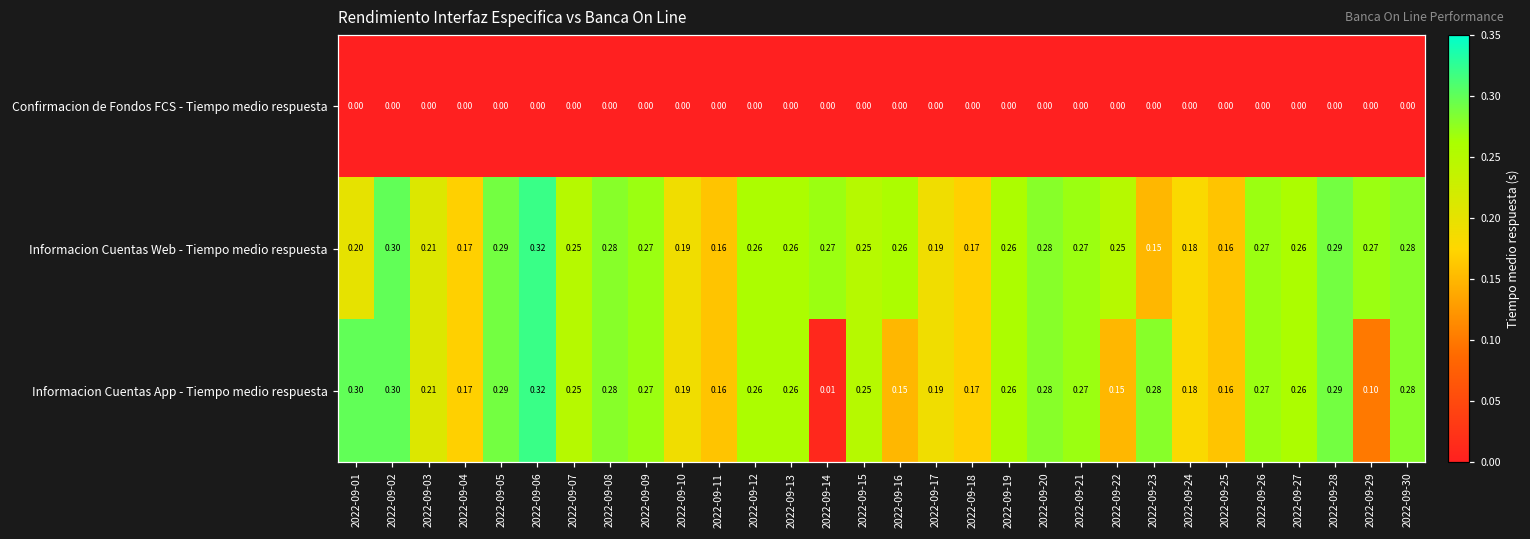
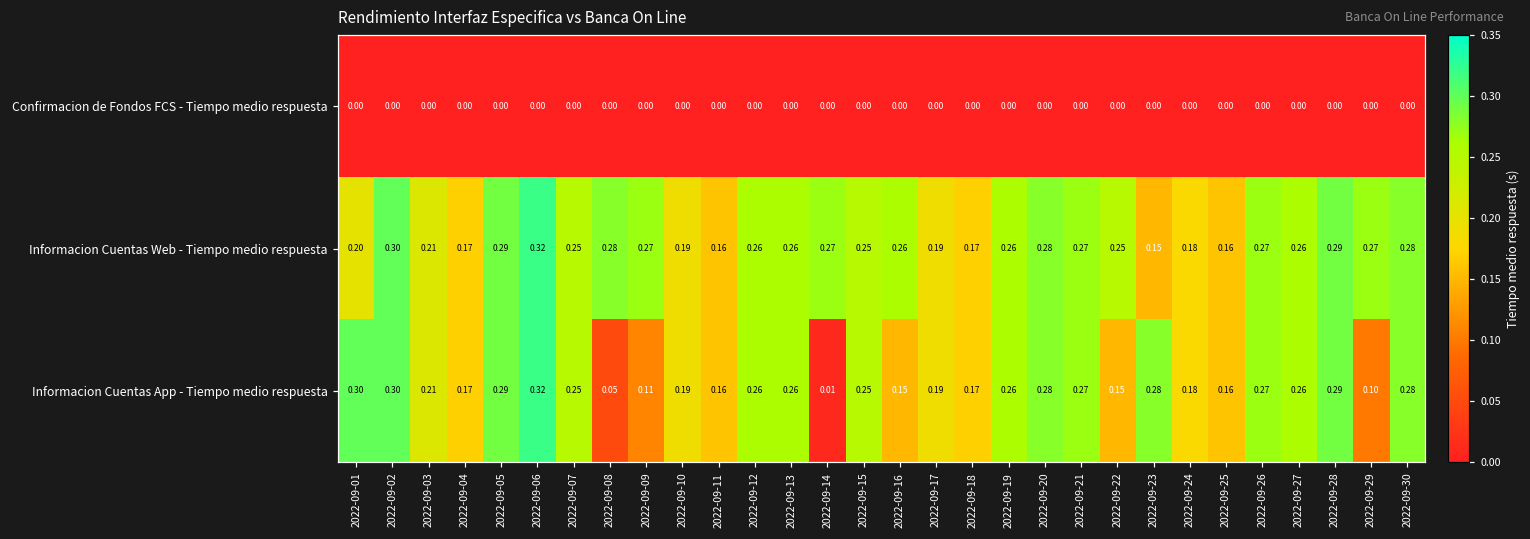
Informacion Cuentas App - Tiempo medio respuesta, 2022-09-08: 0.28 -> 0.05
Informacion Cuentas App - Tiempo medio respuesta, 2022-09-09: 0.27 -> 0.11
